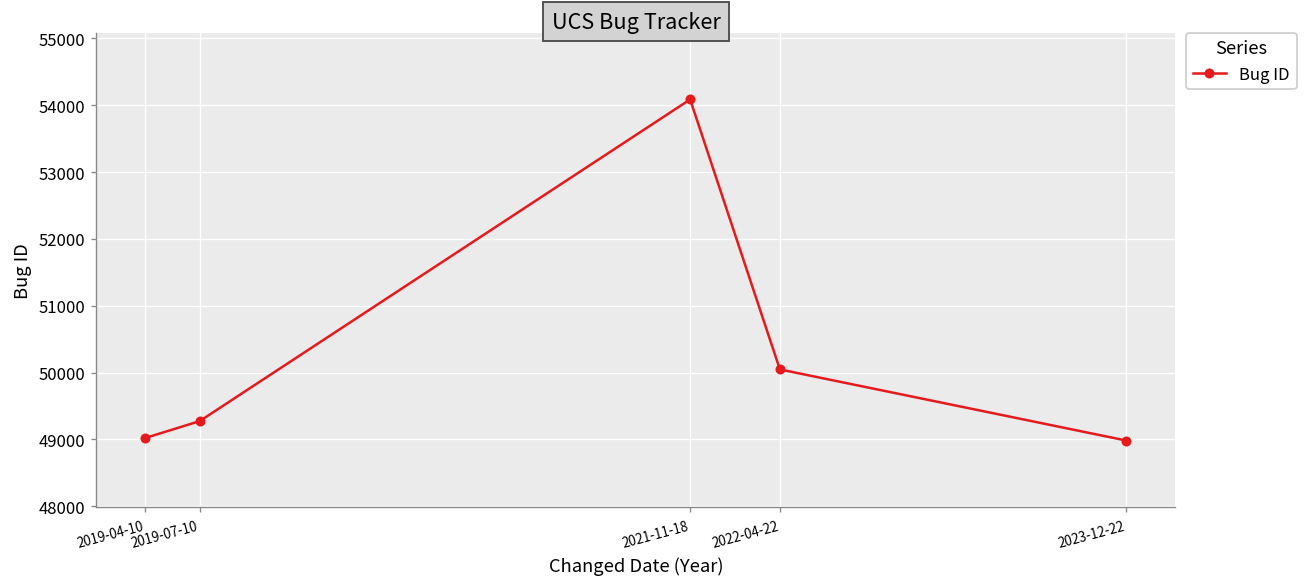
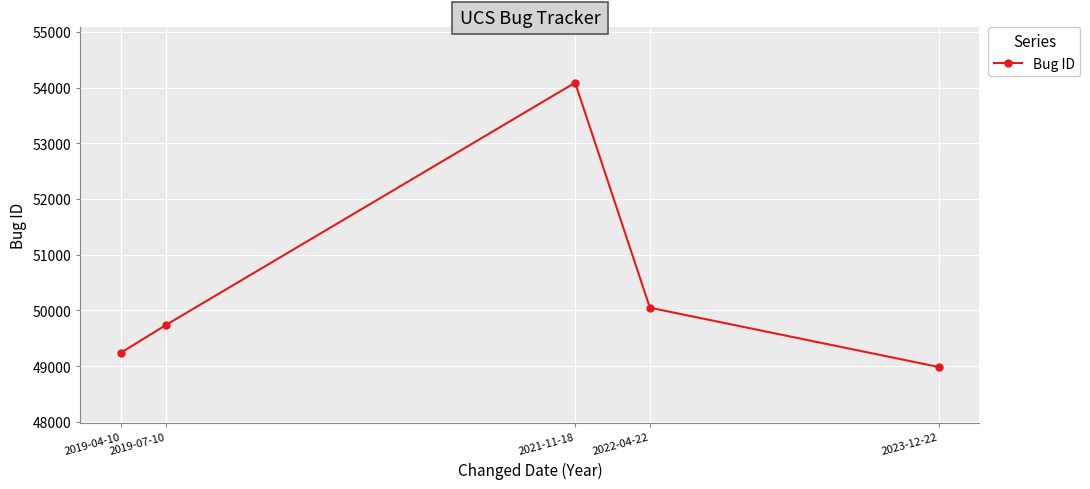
2019-04-10: 49000 -> 49200
2019-07-10: 49300 -> 49700
